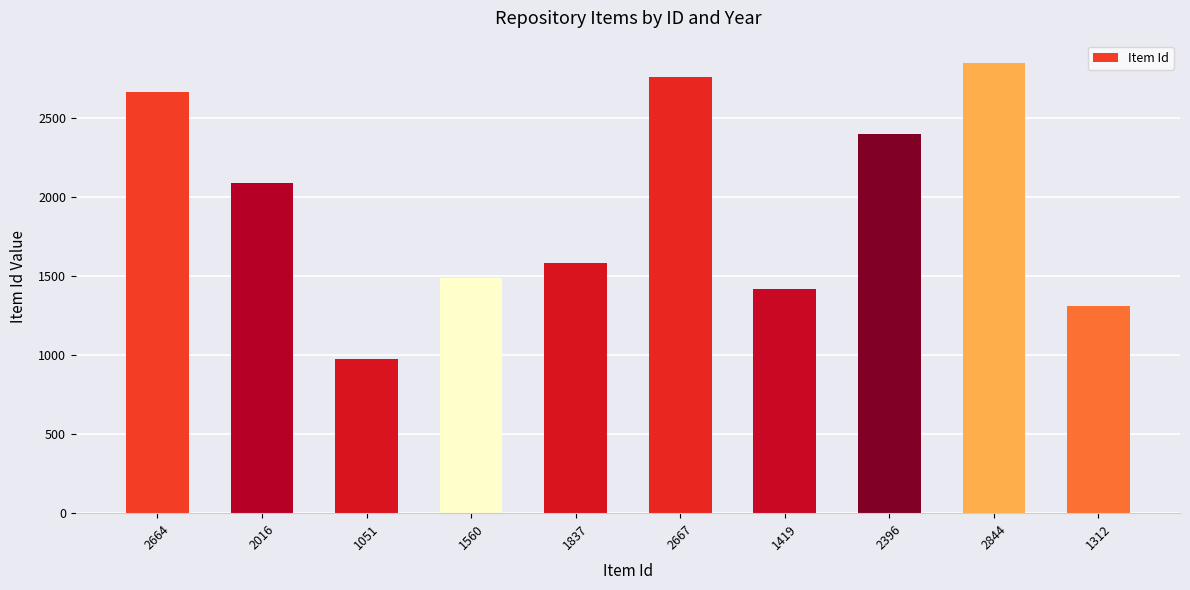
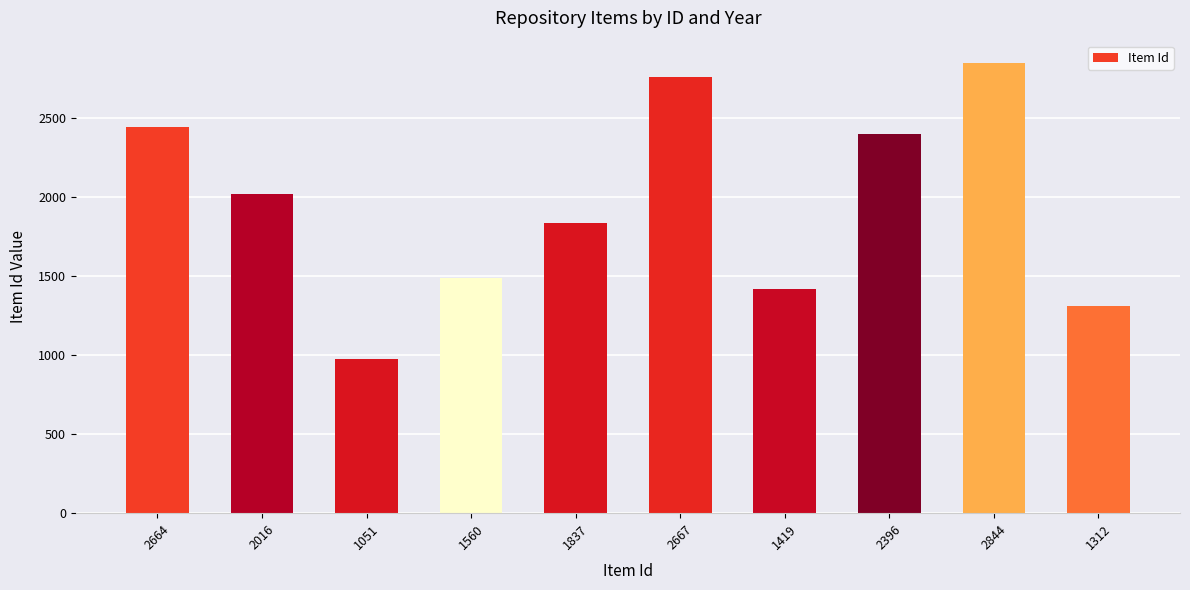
2664: 2660 -> 2440
2016: 2090 -> 2020
1837: 1580 -> 1840
